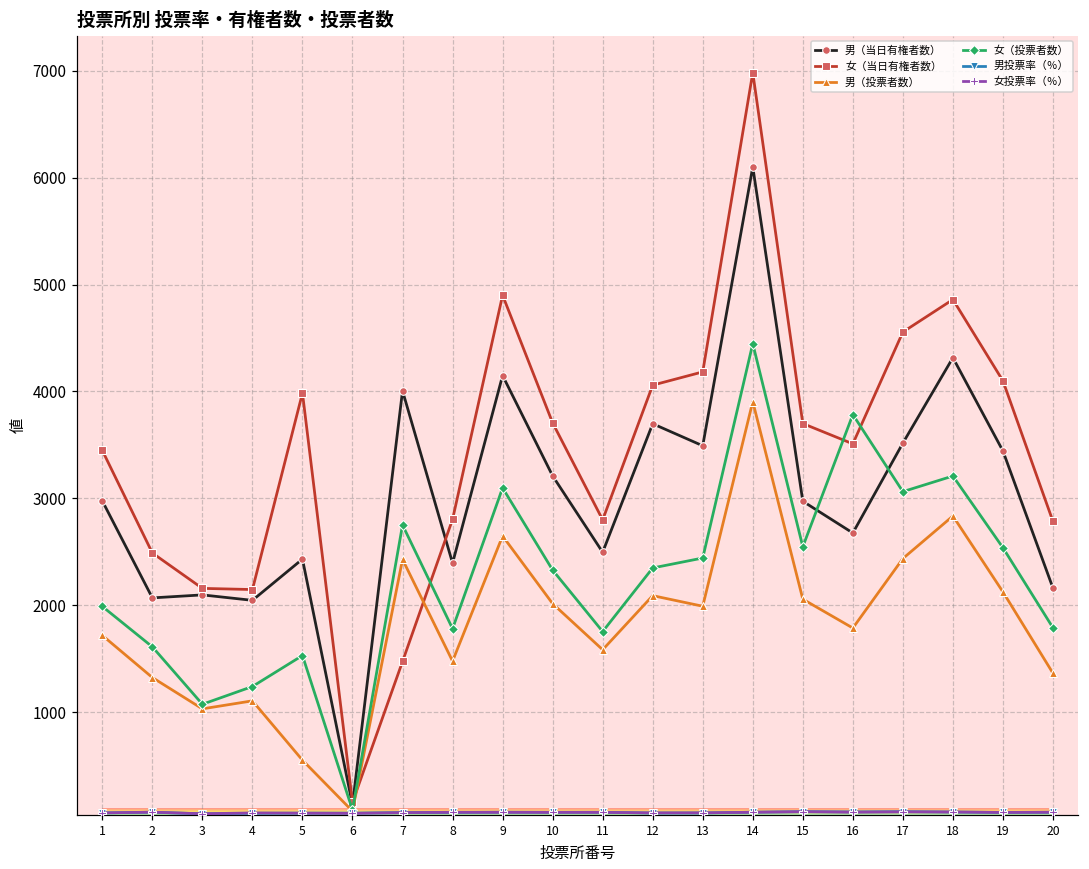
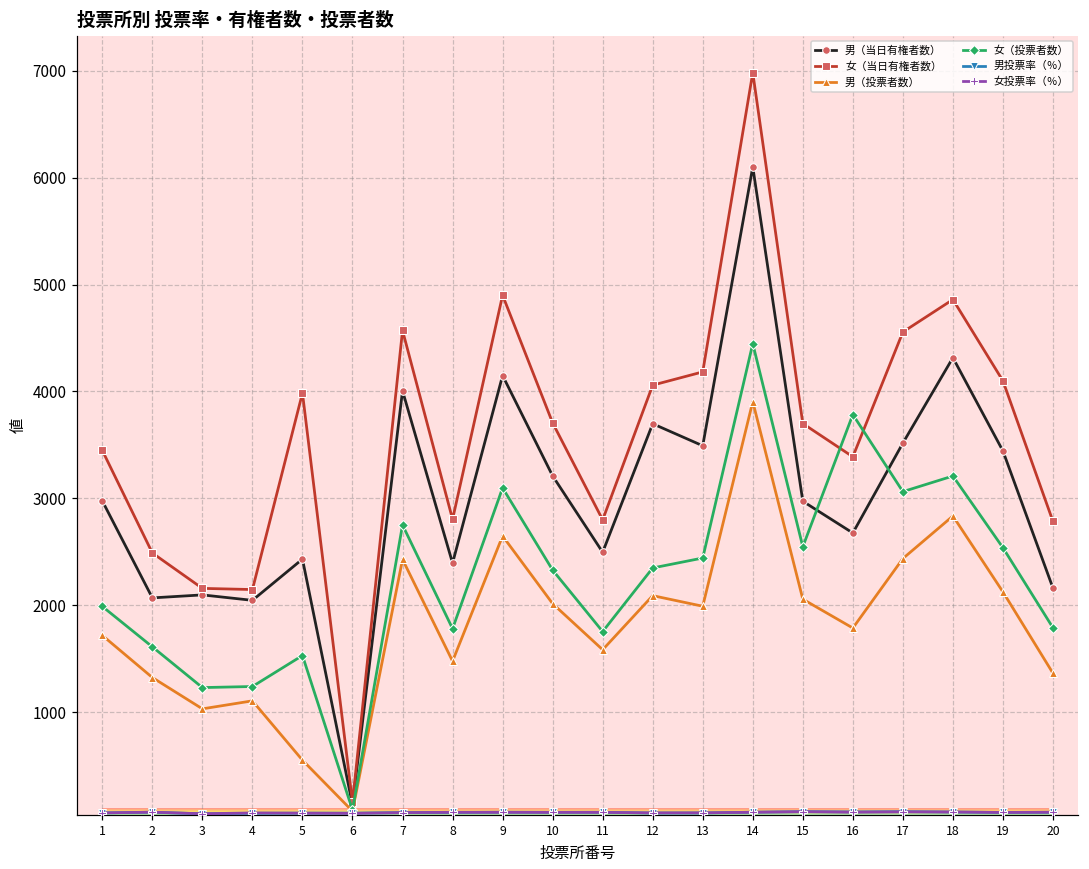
女（投票者数）, 3: 1100 -> 1200
女（当日有権者数）, 7: 1500 -> 4600
女（当日有権者数）, 16: 3500 -> 3400
